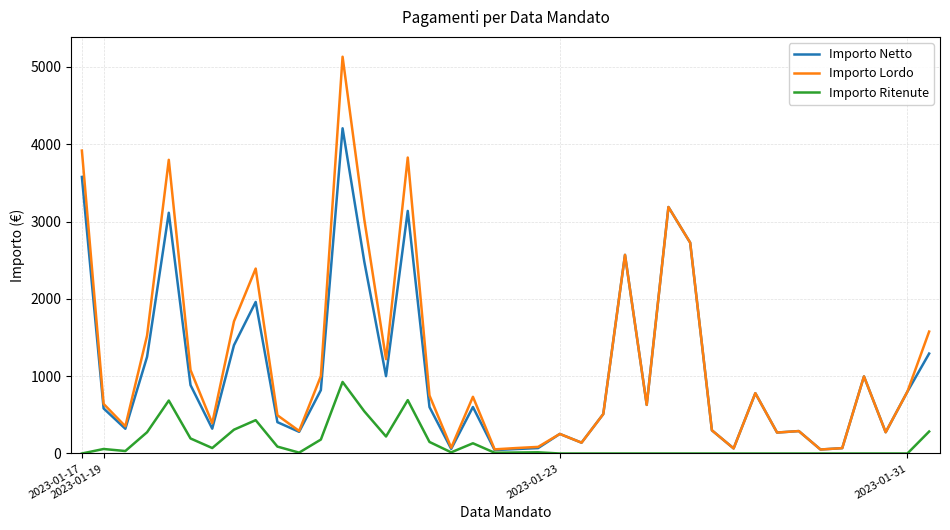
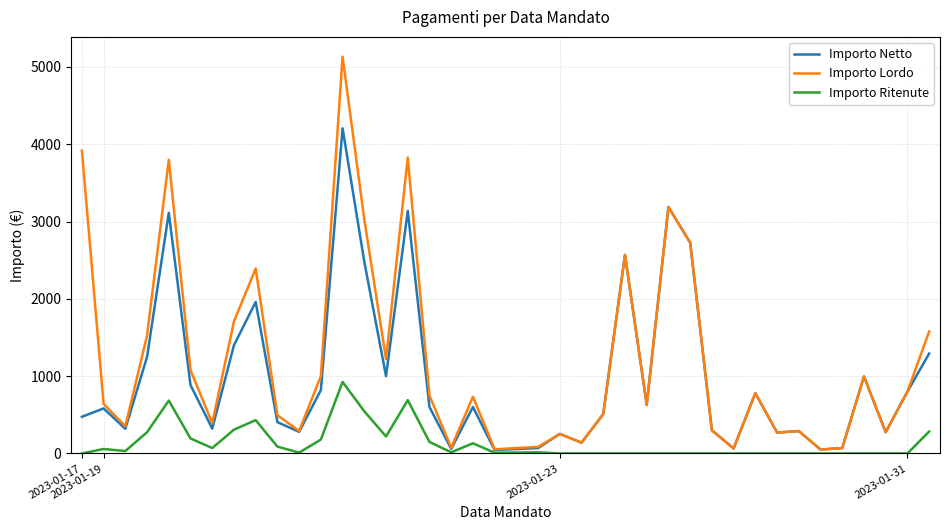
Importo Netto, 2023-01-17: 3600 -> 500
